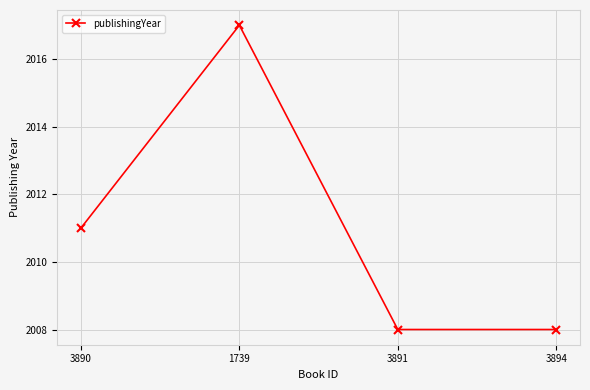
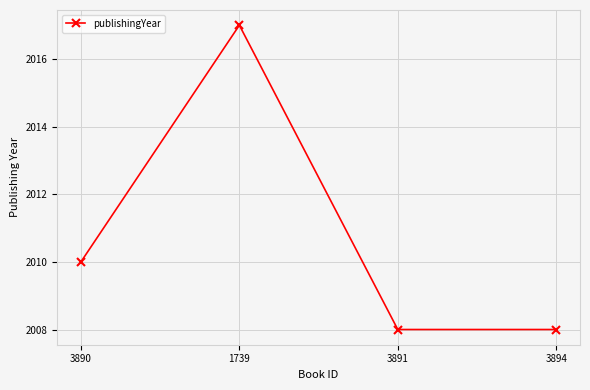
3890: 2011 -> 2010
